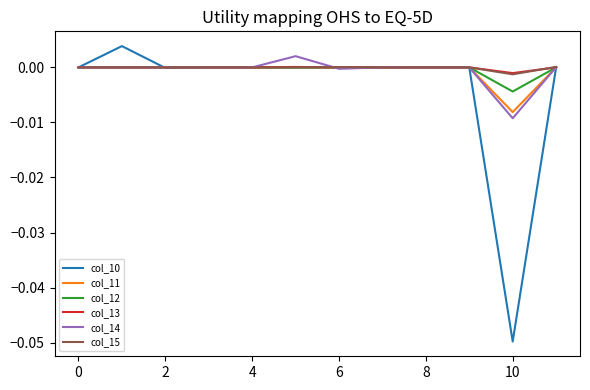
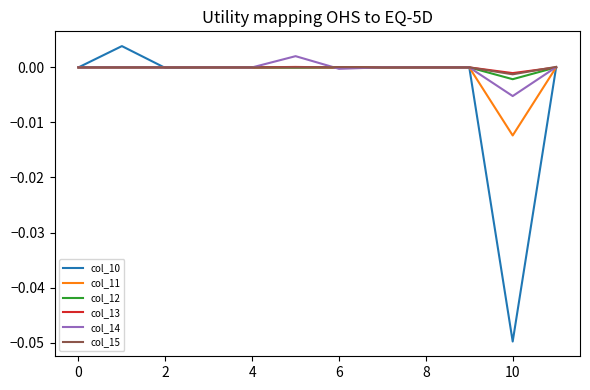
col_11, 10: -0.008 -> -0.012
col_12, 10: -0.004 -> -0.002
col_14, 10: -0.009 -> -0.005
